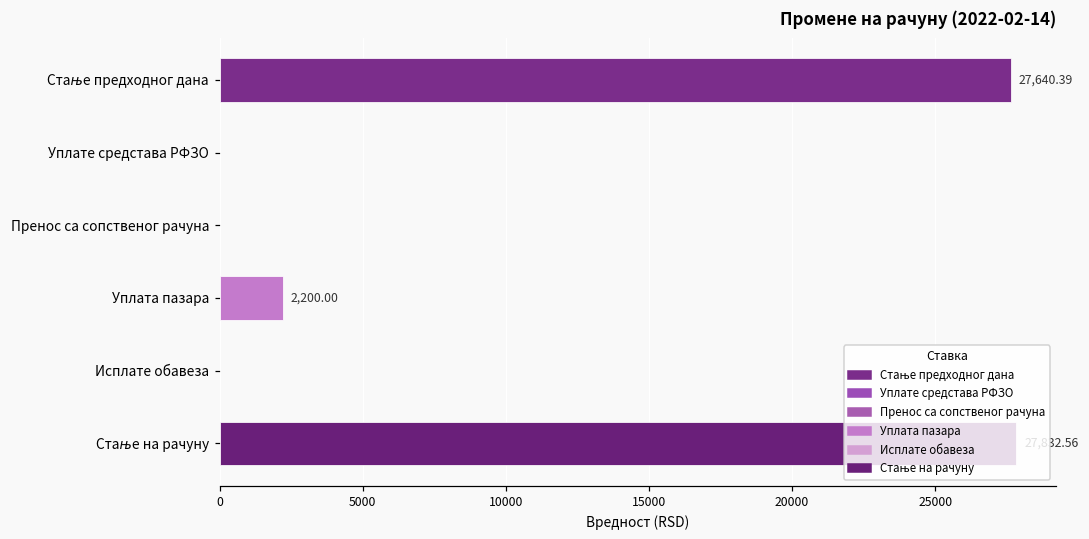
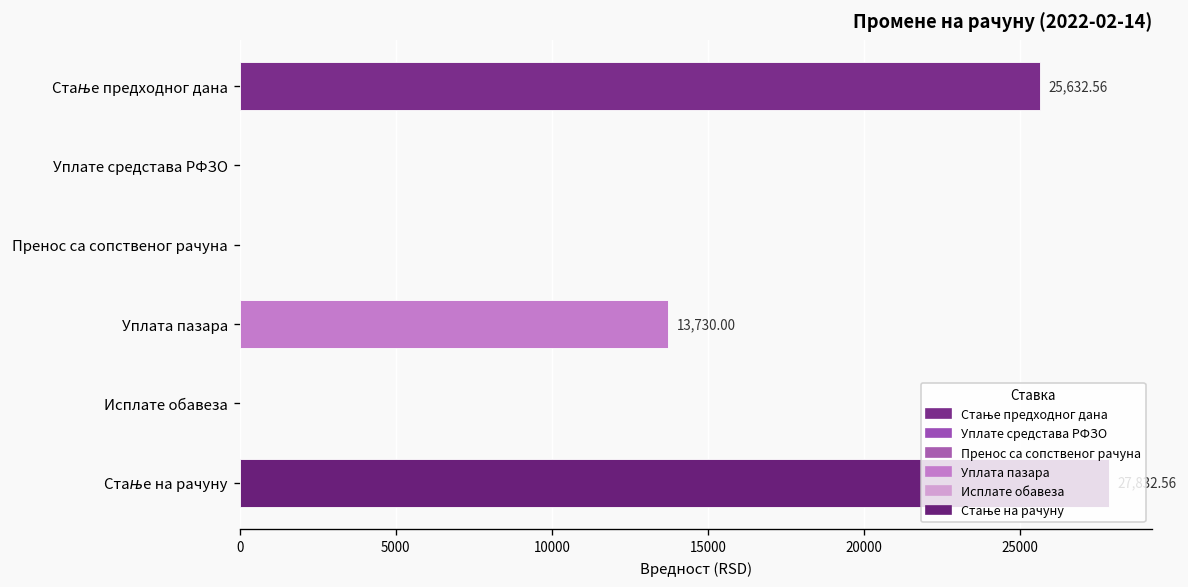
Стање предходног дана: 27,640.39 -> 25,632.56
Уплата пазара: 2,200.00 -> 13,730.00
